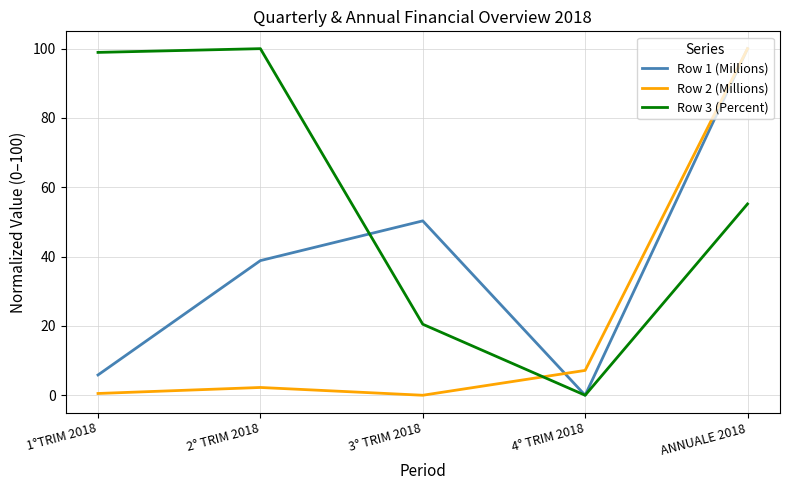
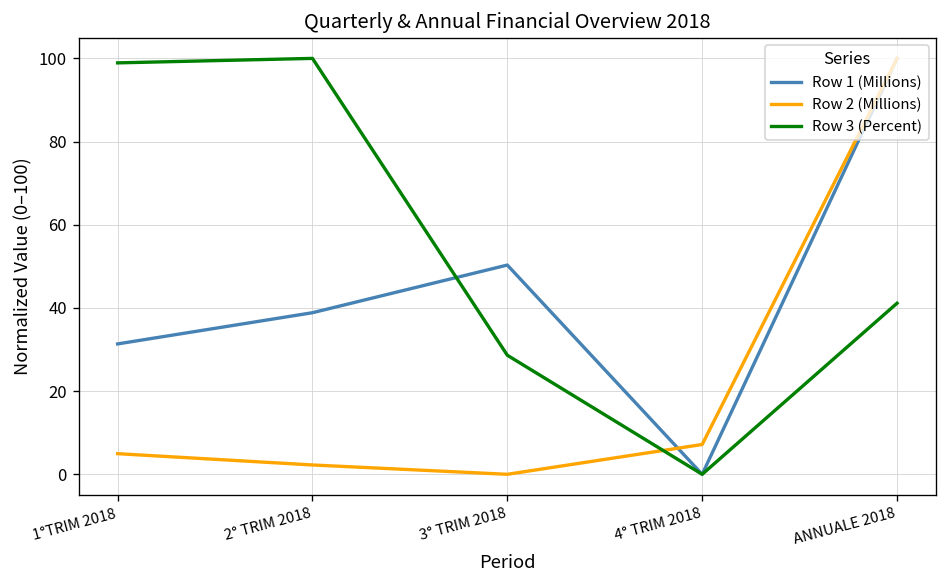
Row 1 (Millions), 1°TRIM 2018: 6 -> 31
Row 2 (Millions), 1°TRIM 2018: 1 -> 5
Row 3 (Percent), 3° TRIM 2018: 20 -> 29
Row 3 (Percent), ANNUALE 2018: 55 -> 41
